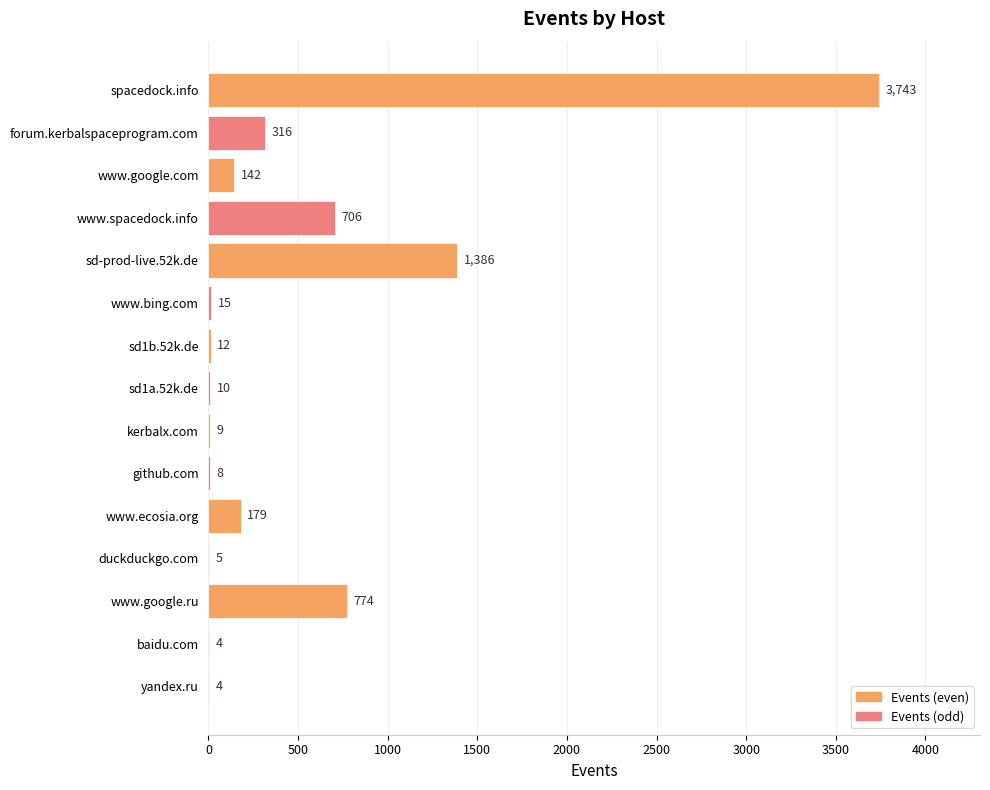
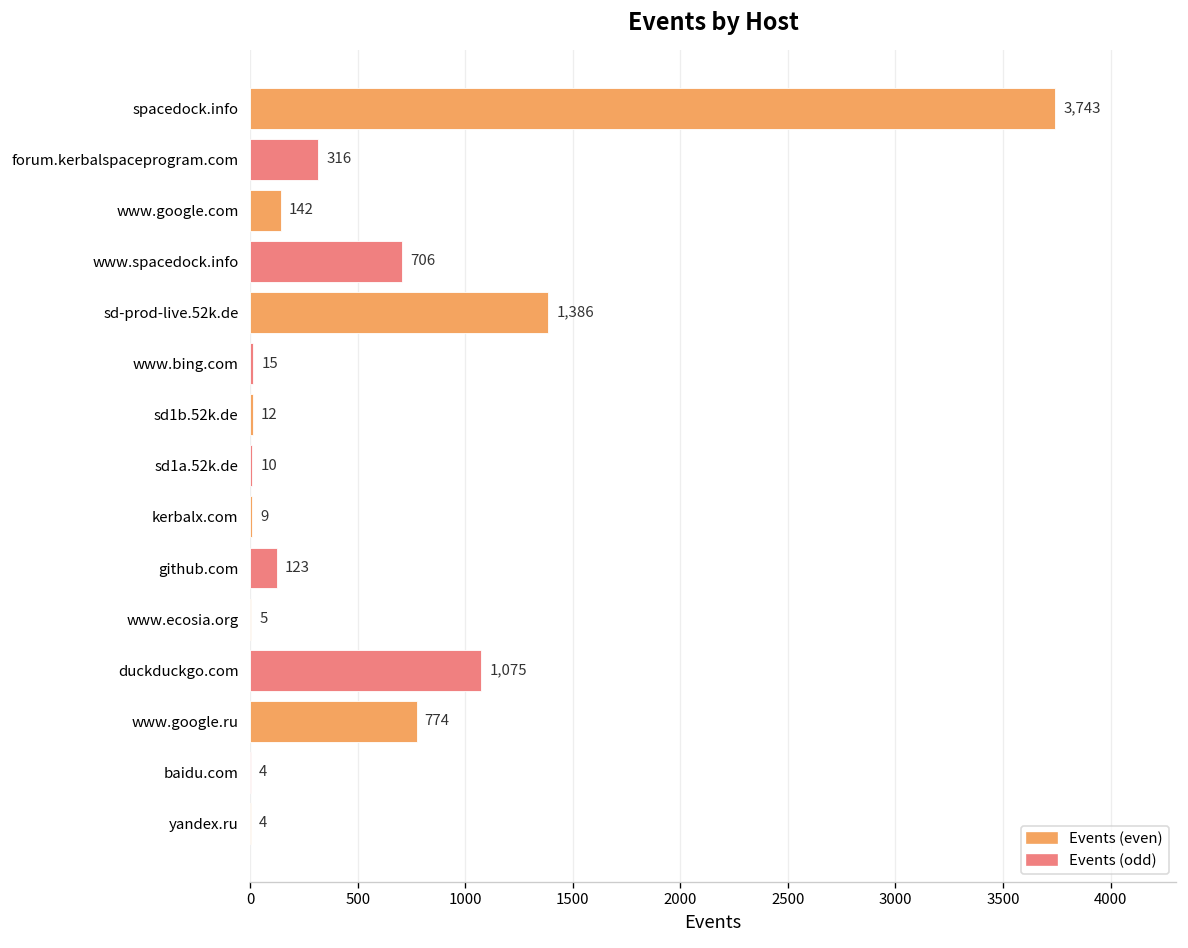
github.com: 8 -> 123
www.ecosia.org: 179 -> 5
duckduckgo.com: 5 -> 1,075
